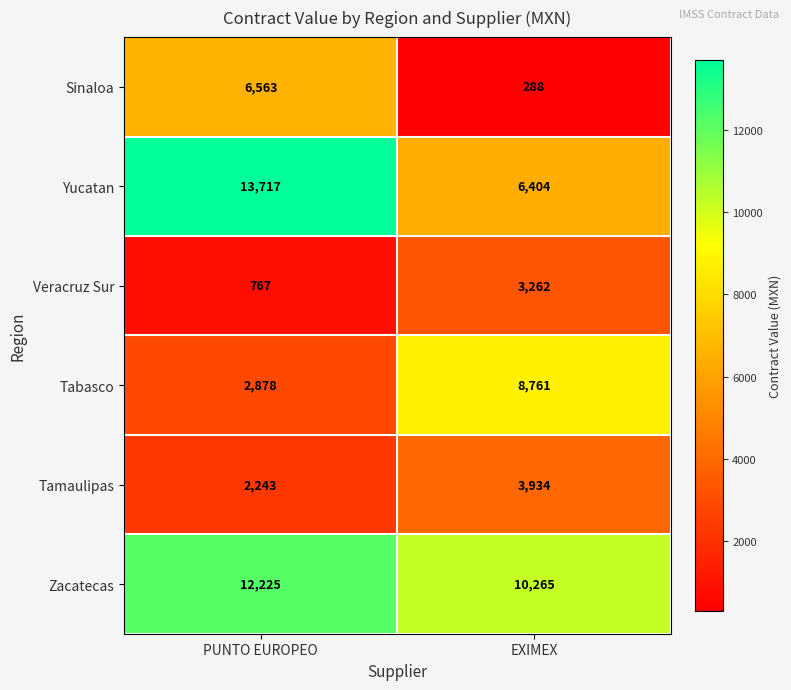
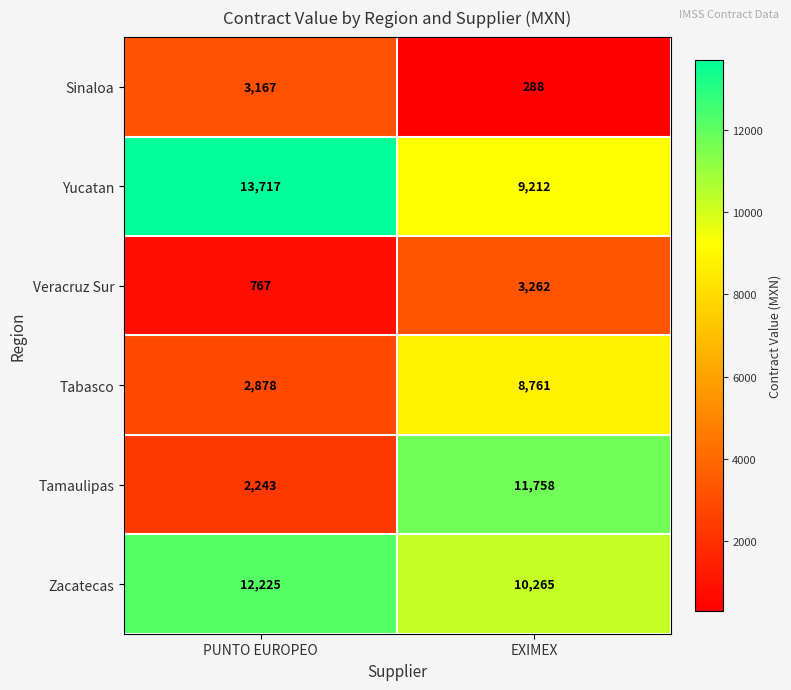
Sinaloa, PUNTO EUROPEO: 6,563 -> 3,167
Yucatan, EXIMEX: 6,404 -> 9,212
Tamaulipas, EXIMEX: 3,934 -> 11,758
